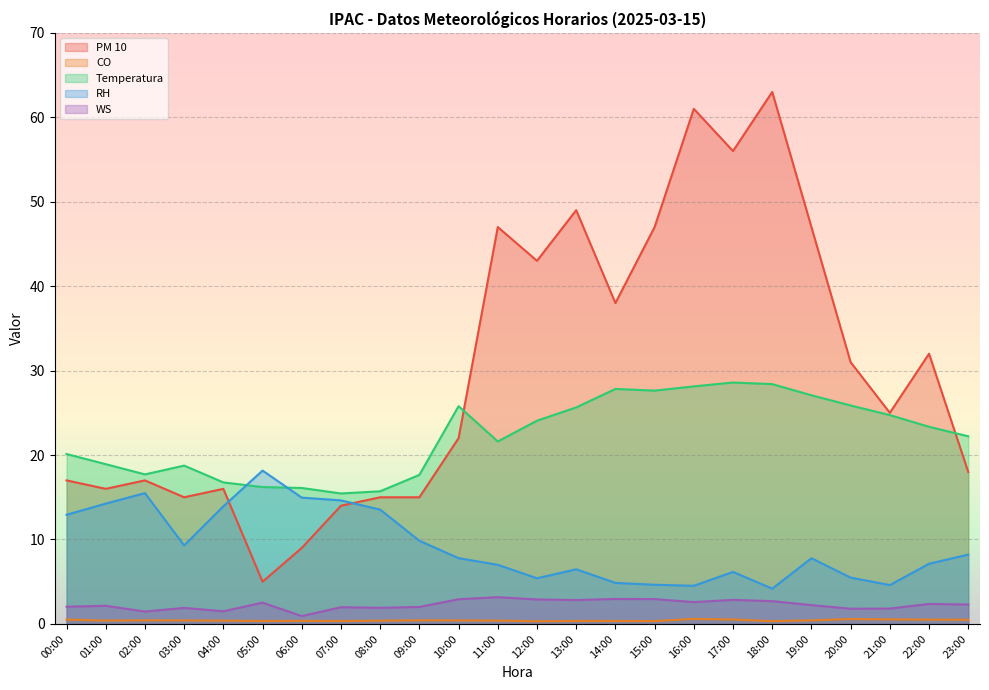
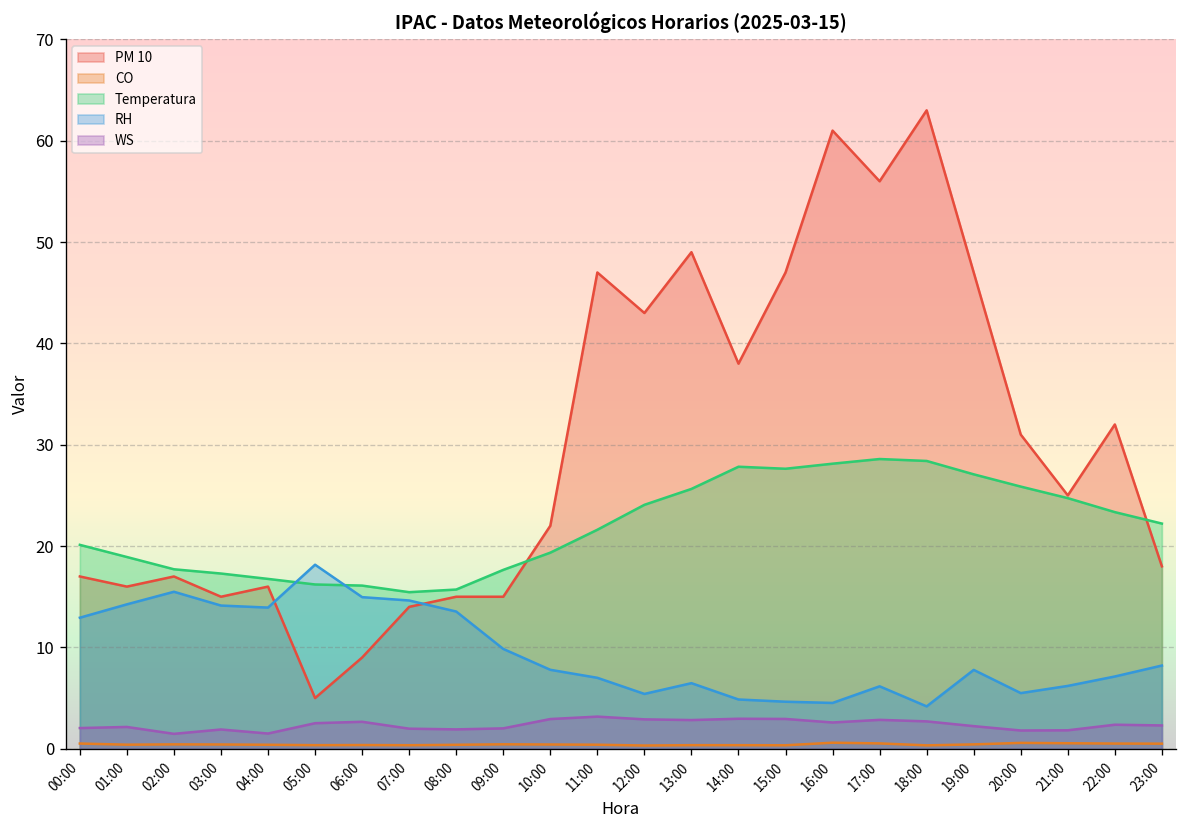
Temperatura, 03:00: 19 -> 17
RH, 03:00: 9 -> 14
WS, 06:00: 1 -> 3
Temperatura, 10:00: 26 -> 19
RH, 21:00: 5 -> 6
